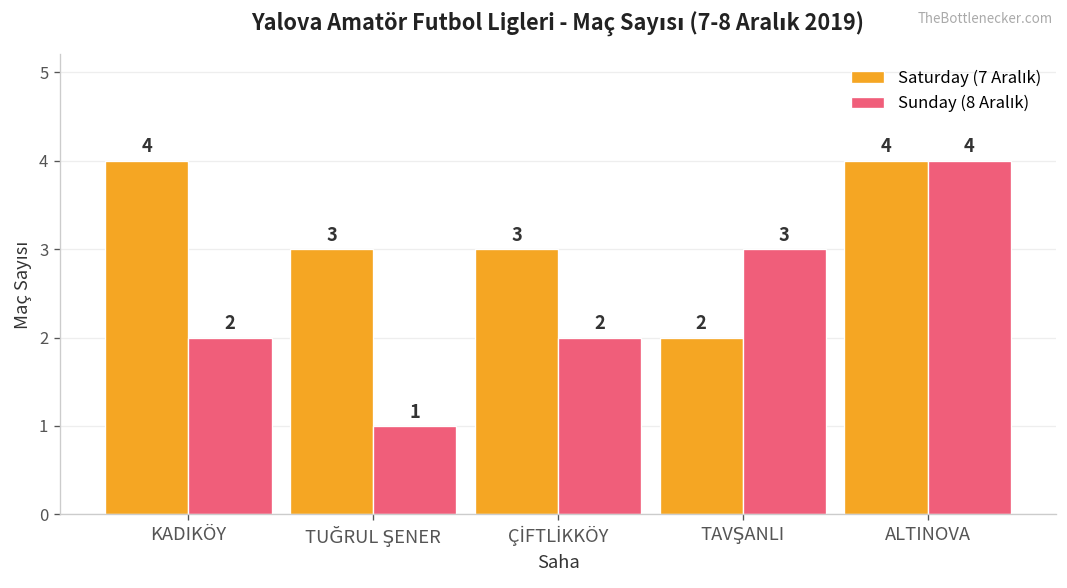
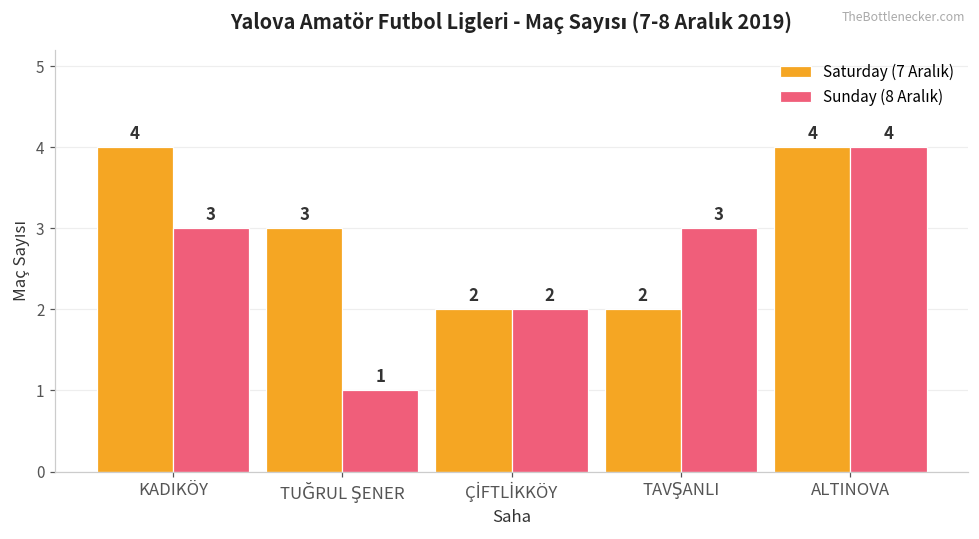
Sunday (8 Aralık), KADIKÖY: 2 -> 3
Saturday (7 Aralık), ÇİFTLİKKÖY: 3 -> 2
